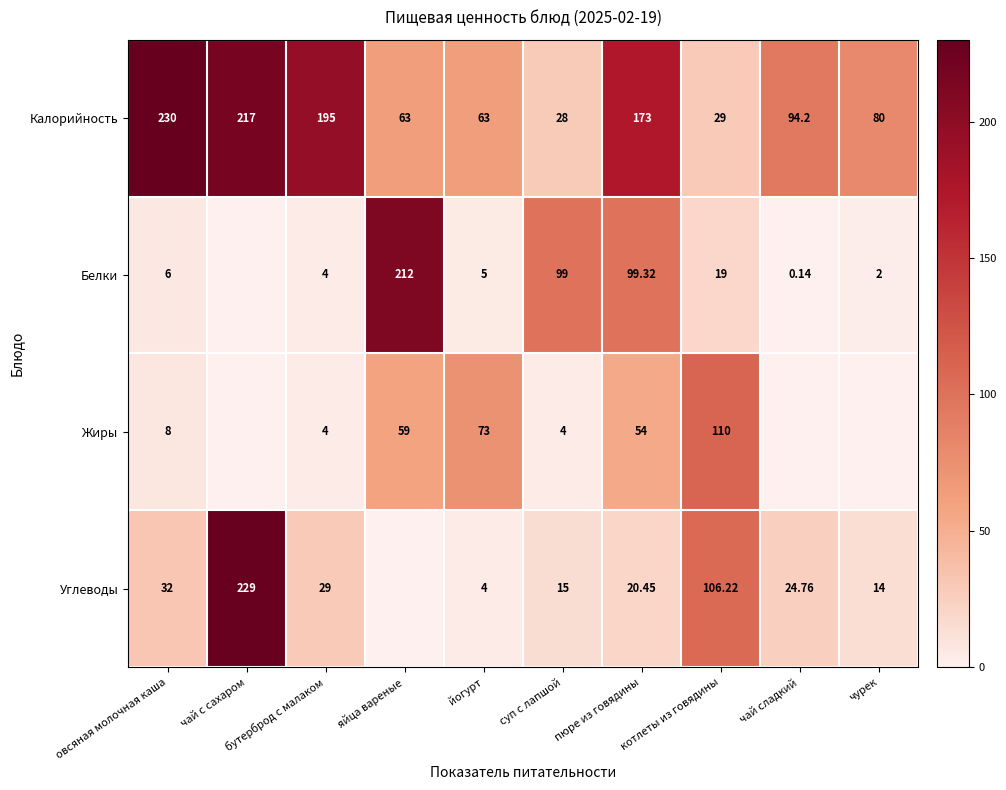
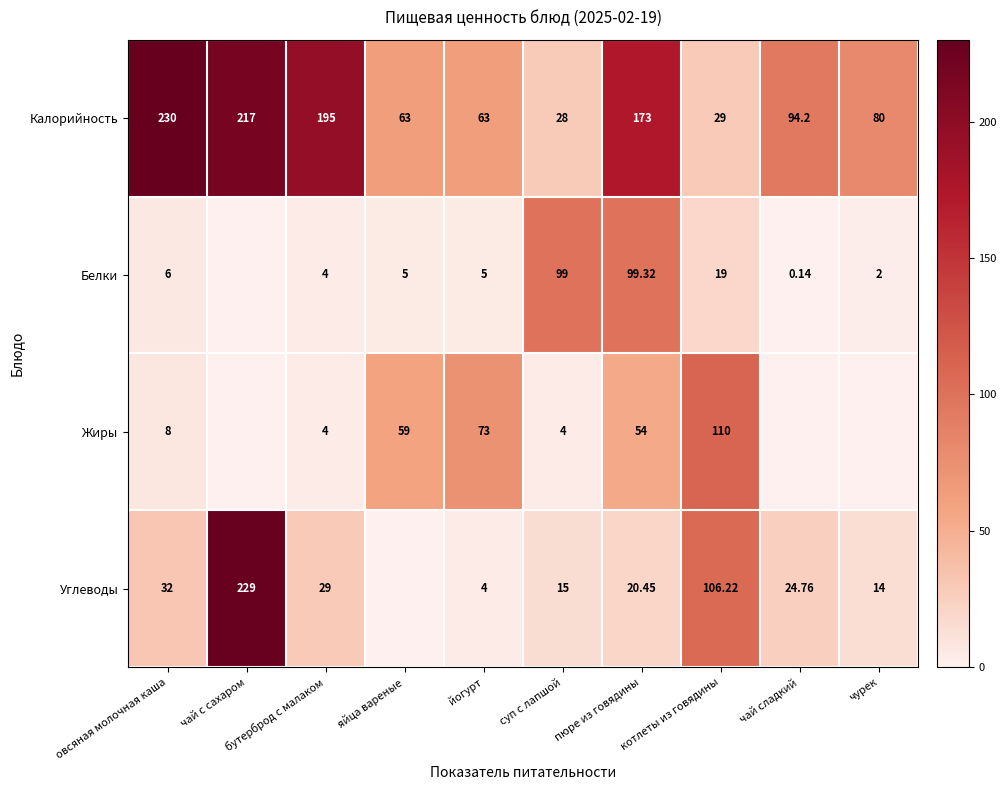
Белки, яйца вареные: 212 -> 5
